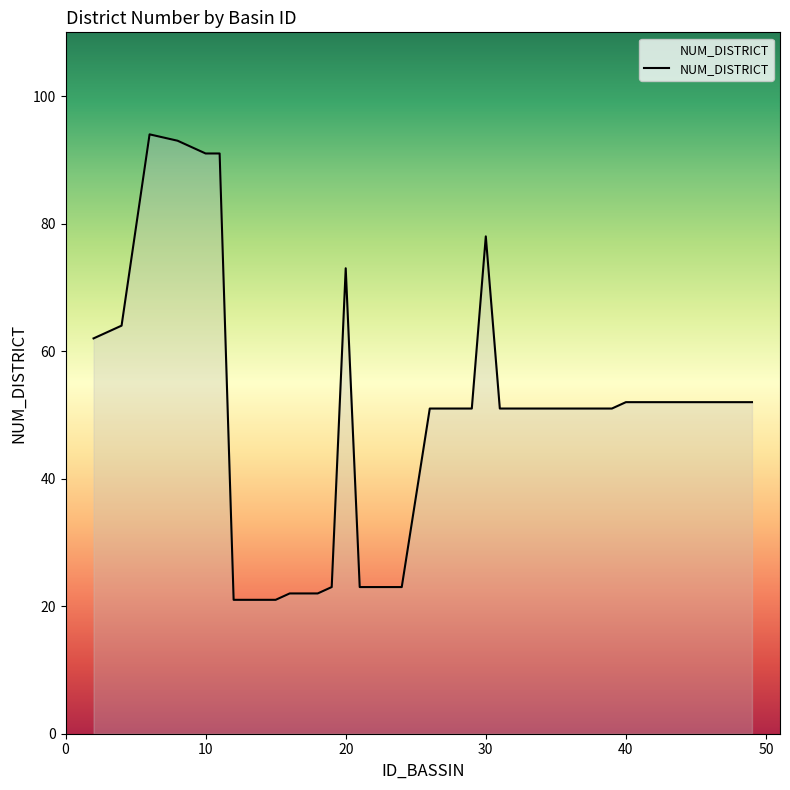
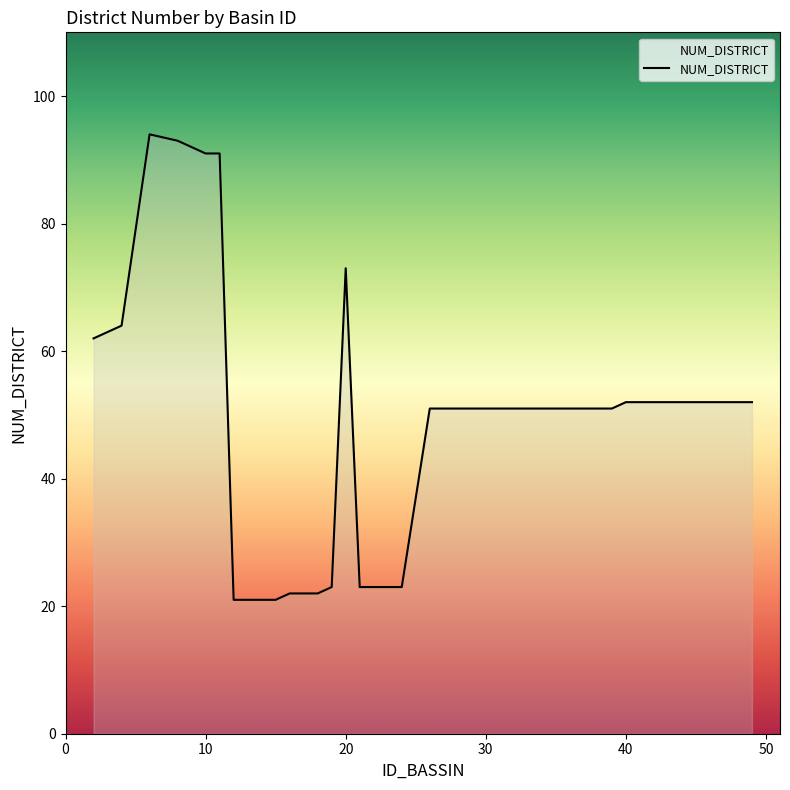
30: 78 -> 51
